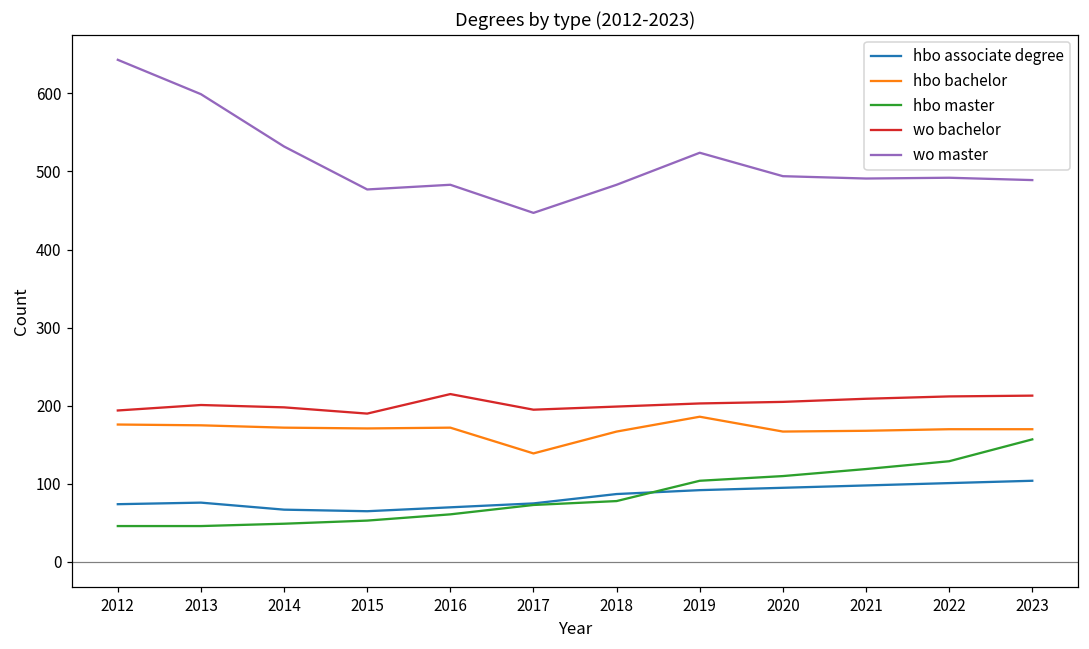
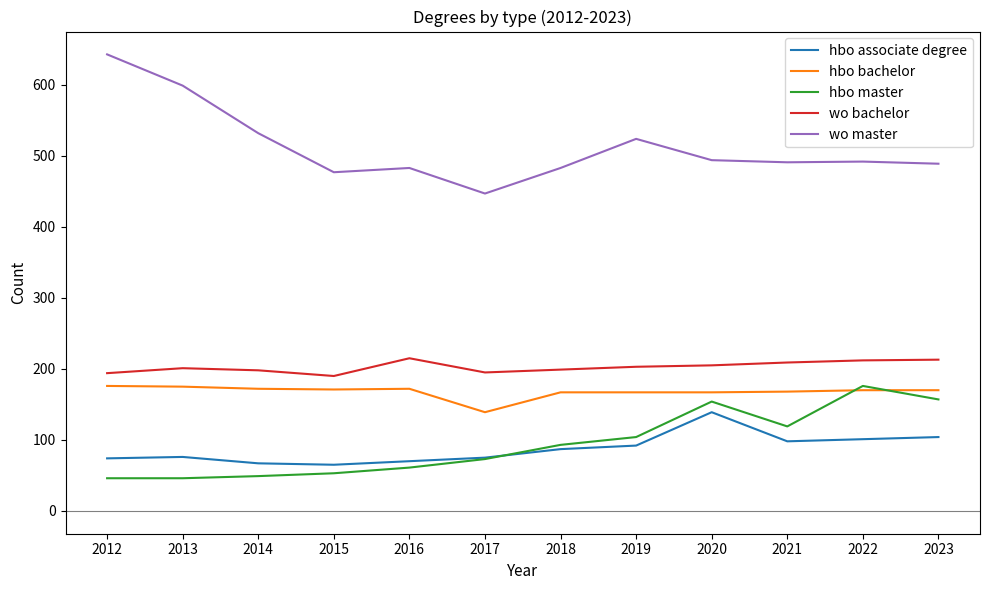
hbo master, 2018: 80 -> 90
hbo bachelor, 2019: 190 -> 170
hbo associate degree, 2020: 100 -> 140
hbo master, 2020: 110 -> 150
hbo master, 2022: 130 -> 180
